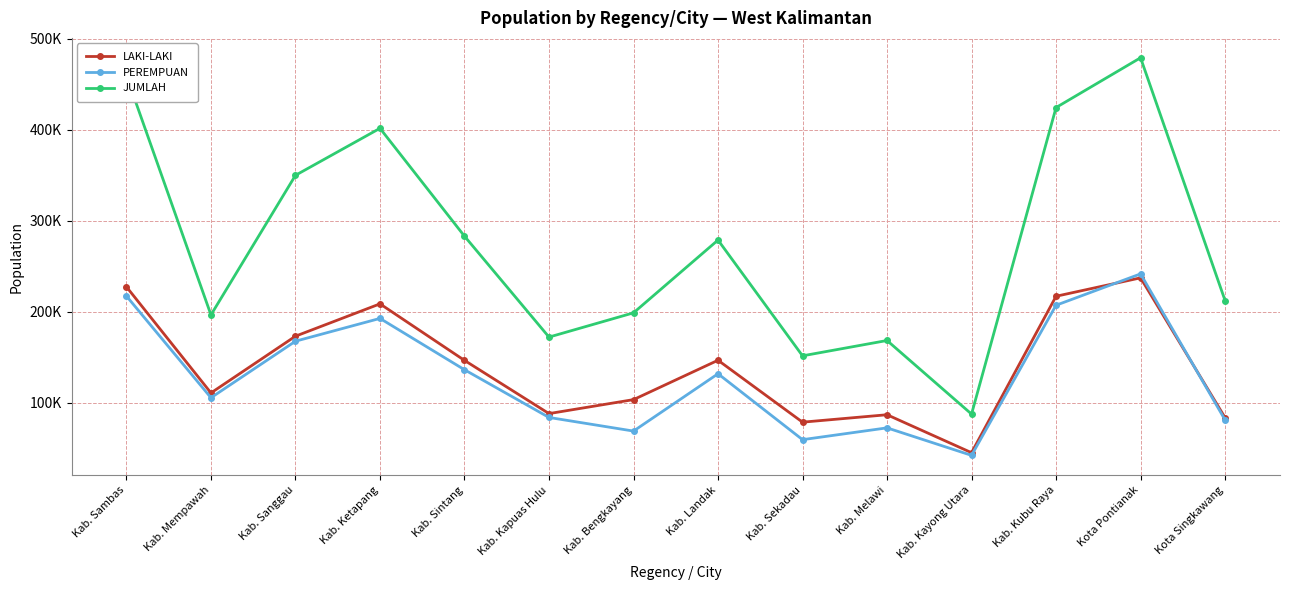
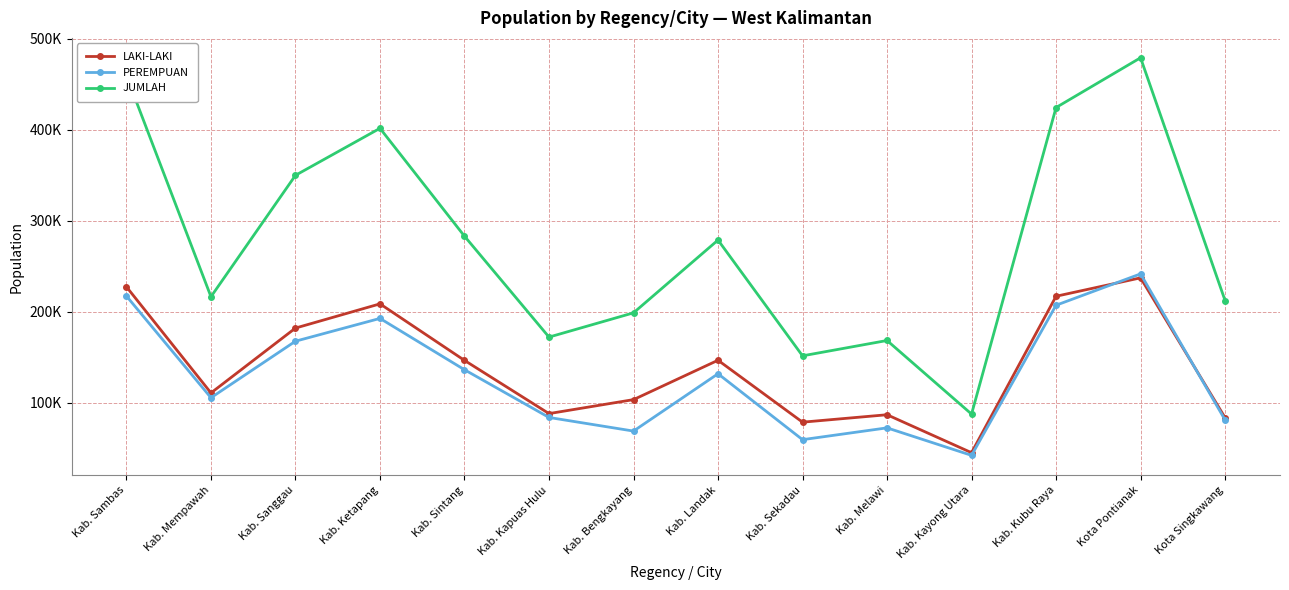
JUMLAH, Kab. Mempawah: 200000 -> 220000
LAKI-LAKI, Kab. Sanggau: 170000 -> 180000
